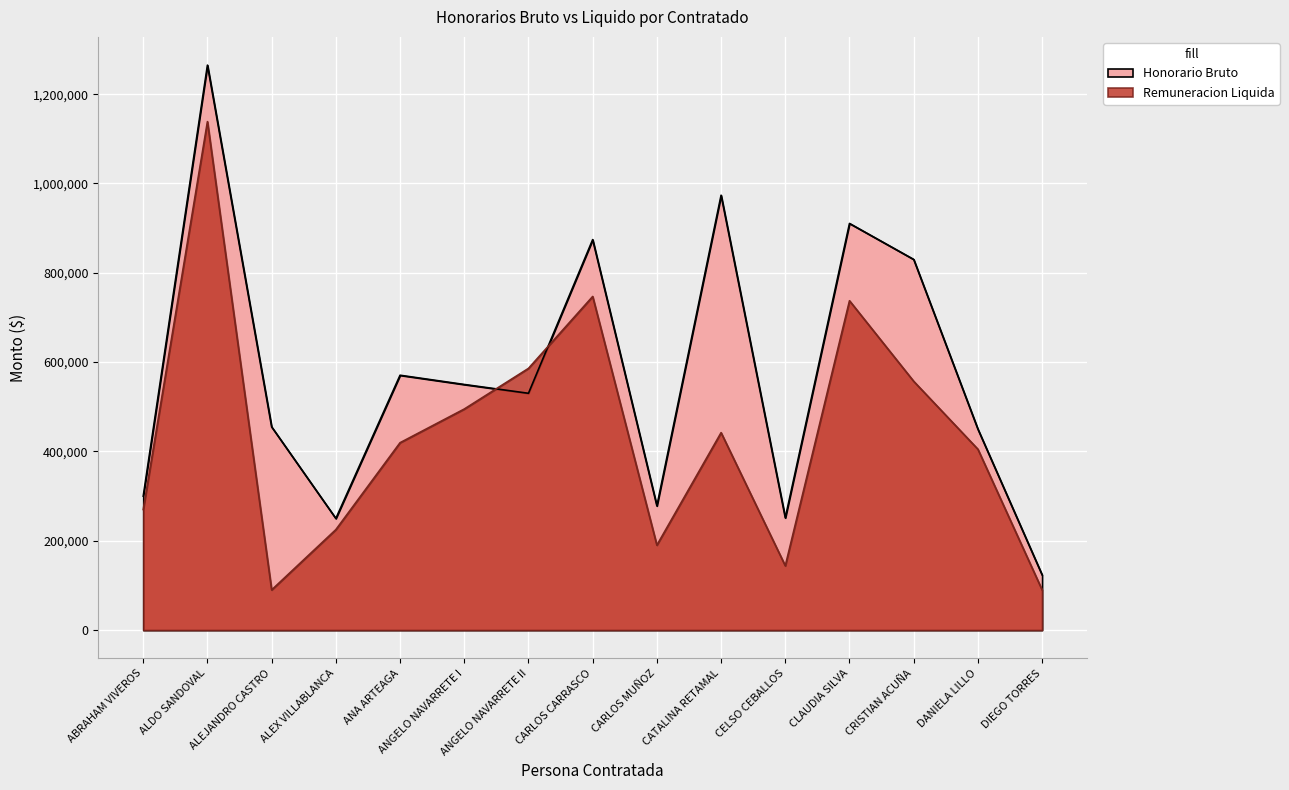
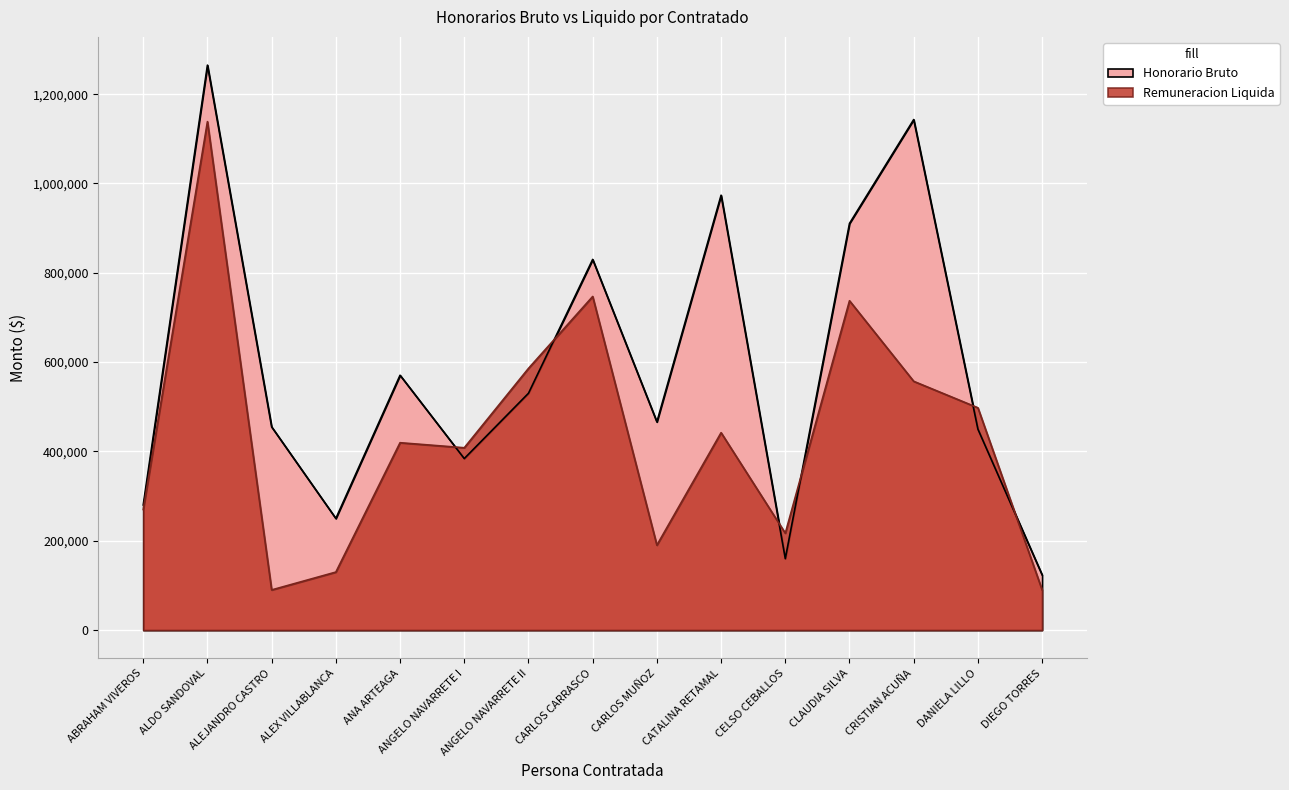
Honorario Bruto, ABRAHAM VIVEROS: 300,000 -> 280,000
Remuneracion Liquida, ALEX VILLABLANCA: 230,000 -> 130,000
Honorario Bruto, ANGELO NAVARRETE I: 550,000 -> 380,000
Remuneracion Liquida, ANGELO NAVARRETE I: 500,000 -> 410,000
Honorario Bruto, CARLOS CARRASCO: 870,000 -> 830,000
Honorario Bruto, CARLOS MUÑOZ: 280,000 -> 470,000
Honorario Bruto, CELSO CEBALLOS: 250,000 -> 160,000
Remuneracion Liquida, CELSO CEBALLOS: 140,000 -> 220,000
Honorario Bruto, CRISTIAN ACUÑA: 830,000 -> 1,140,000
Remuneracion Liquida, DANIELA LILLO: 410,000 -> 500,000
